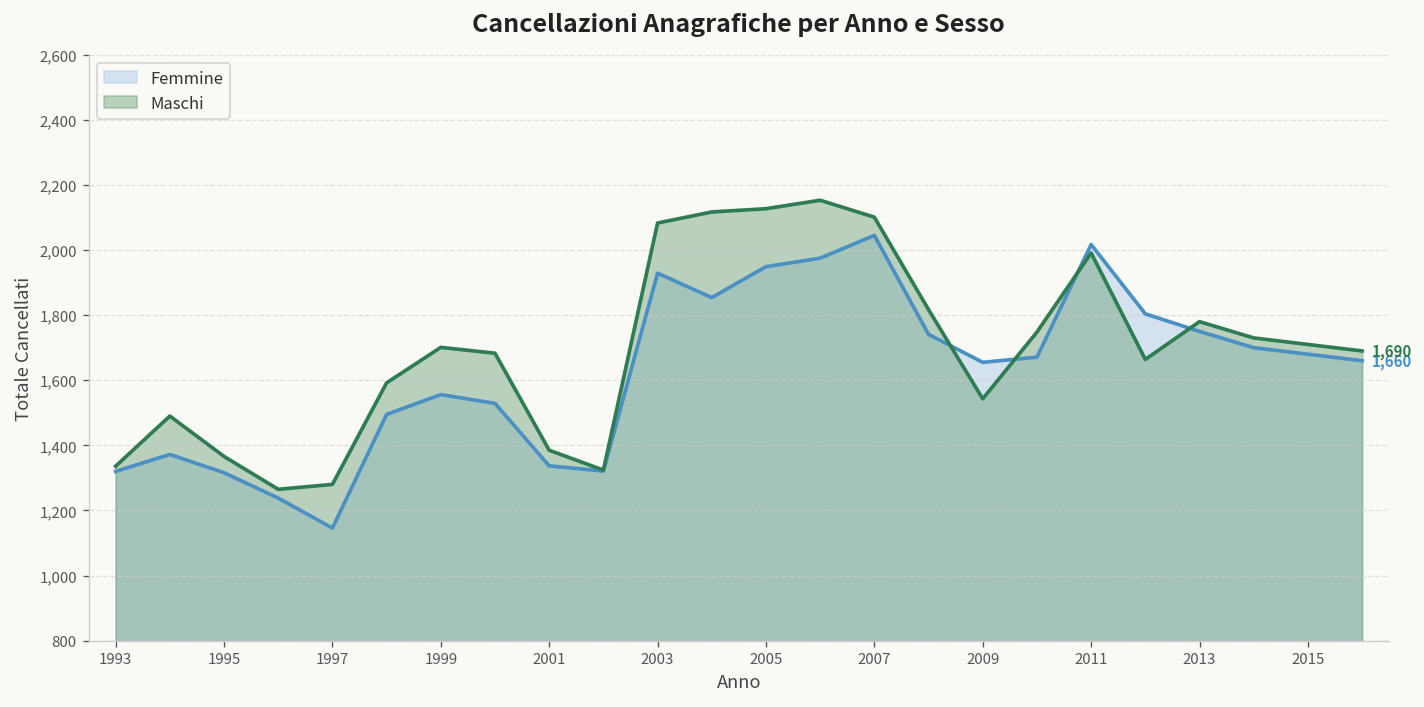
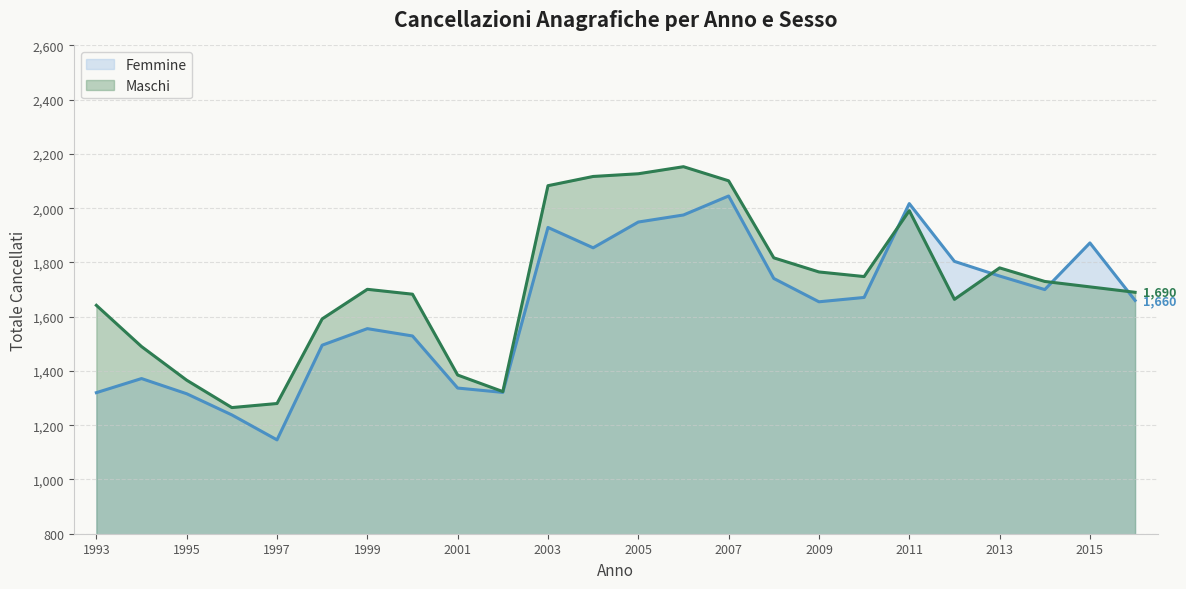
Maschi, 1993: 1,340 -> 1,640
Maschi, 2009: 1,540 -> 1,770
Femmine, 2015: 1,680 -> 1,870
